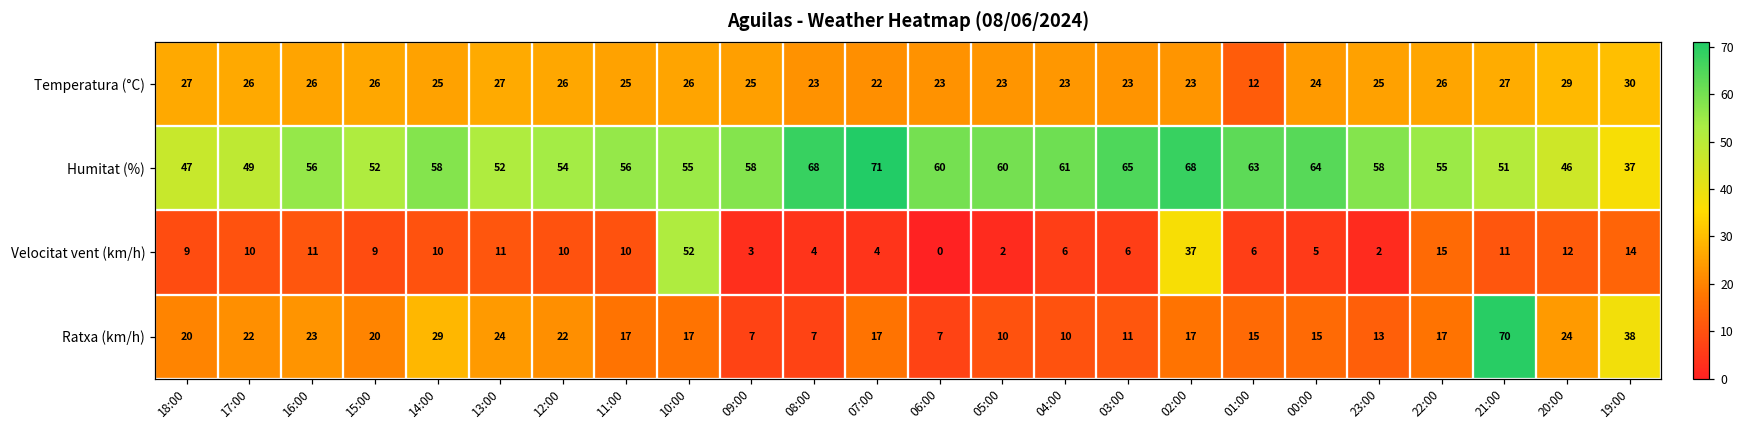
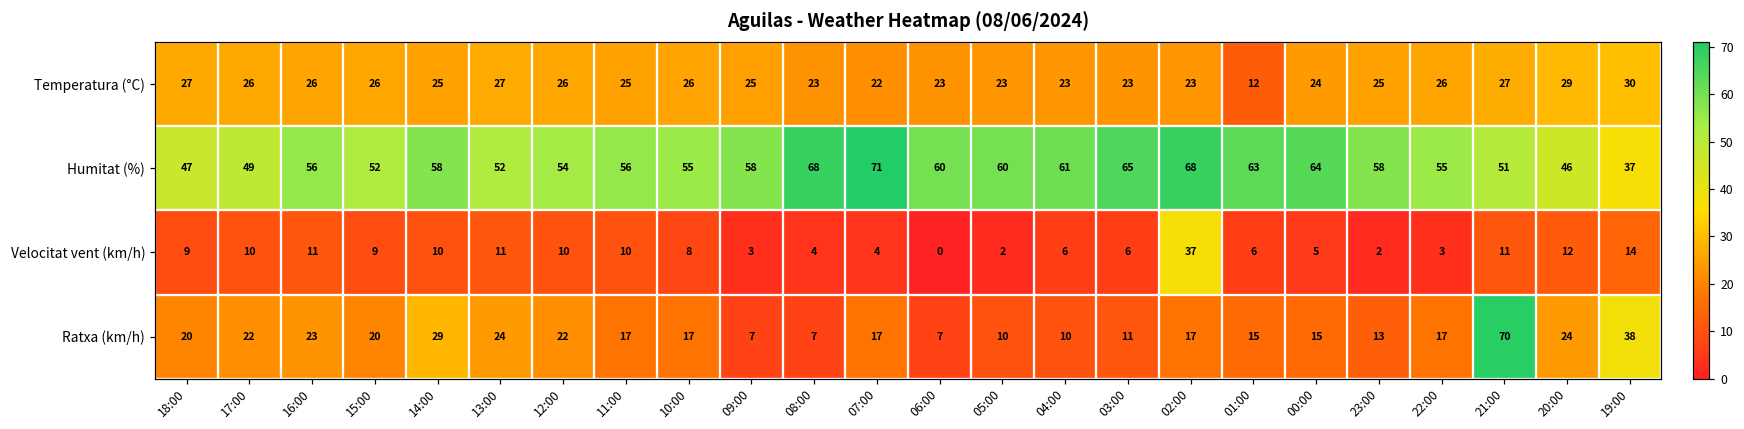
Velocitat vent (km/h), 10:00: 52 -> 8
Velocitat vent (km/h), 22:00: 15 -> 3
